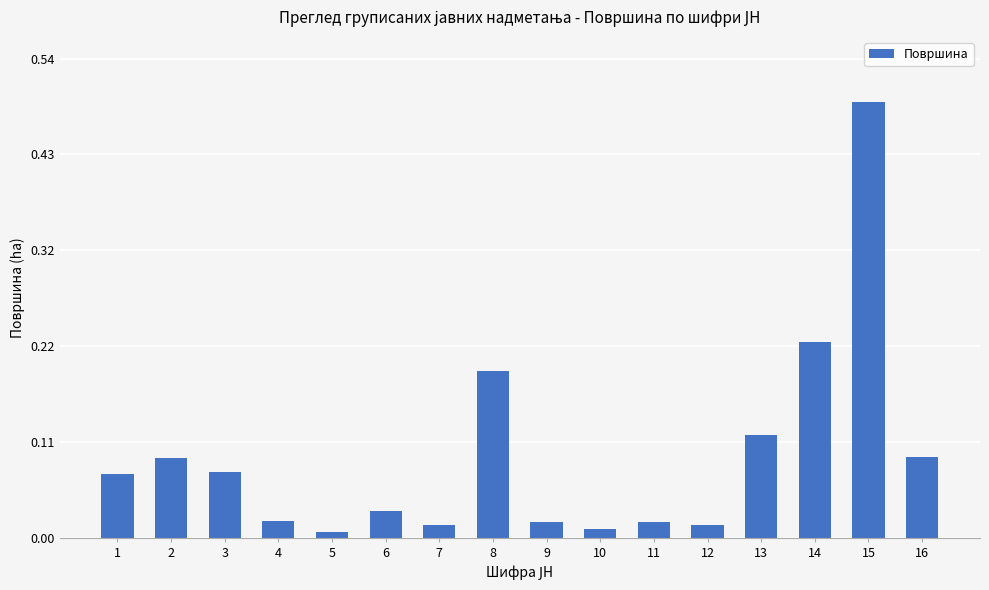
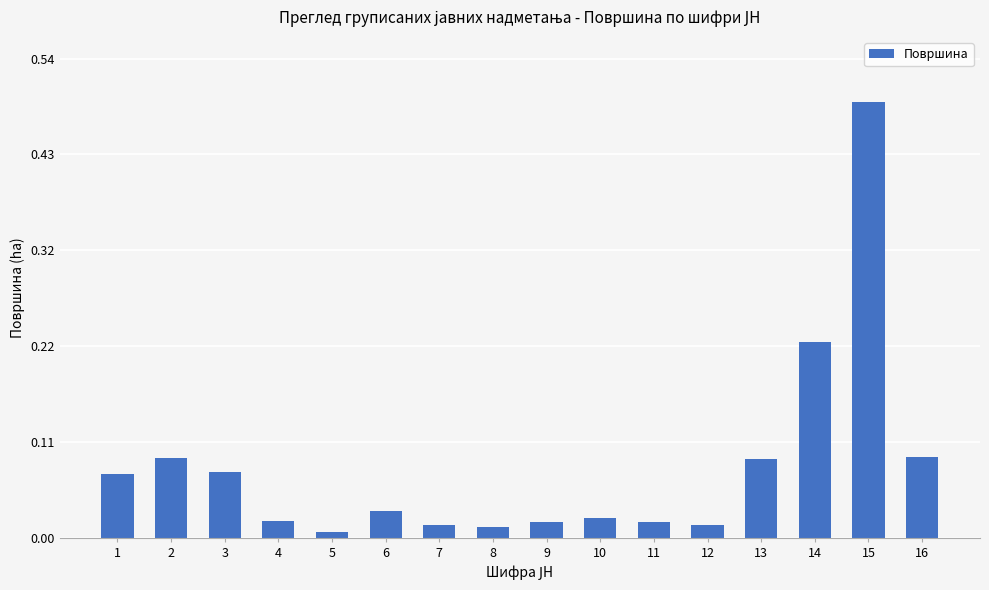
8: 0.19 -> 0.01
10: 0.01 -> 0.02
13: 0.12 -> 0.09
